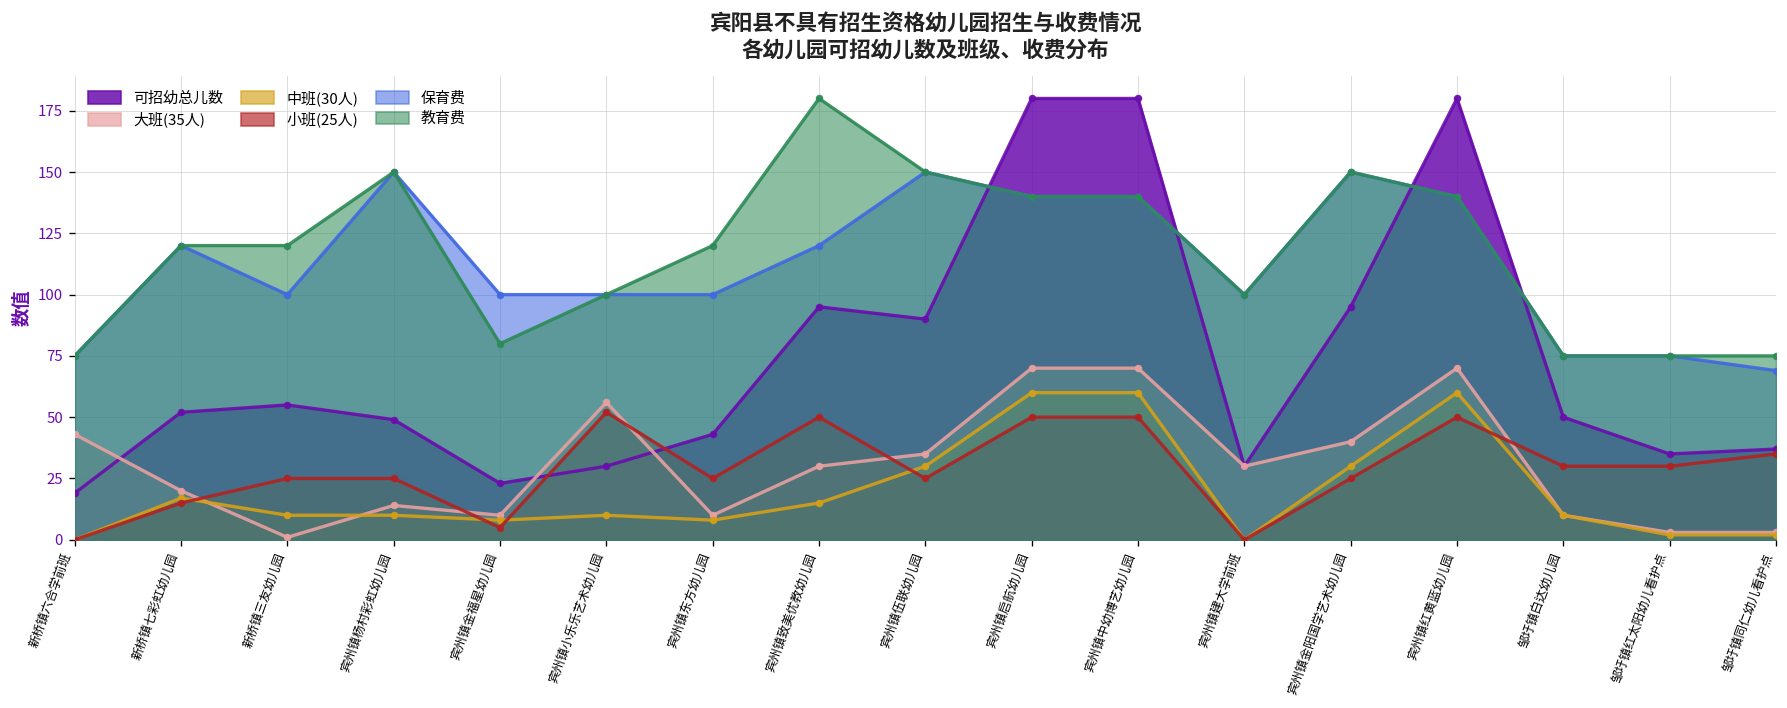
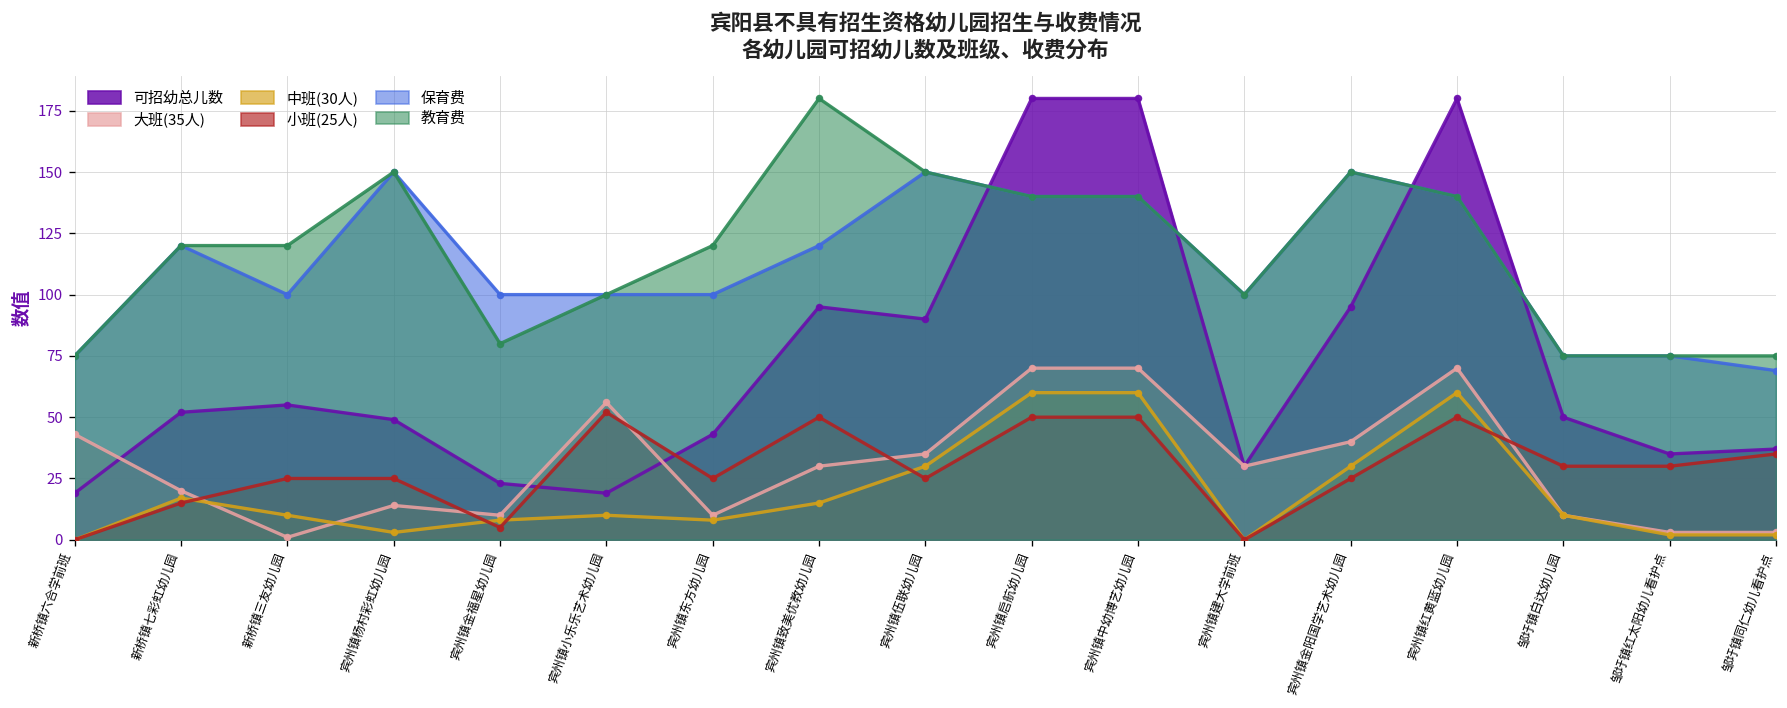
中班(30人), 宾州镇杨村彩虹幼儿园: 10 -> 3
可招幼总儿数, 宾州镇小乐乐艺术幼儿园: 30 -> 19
